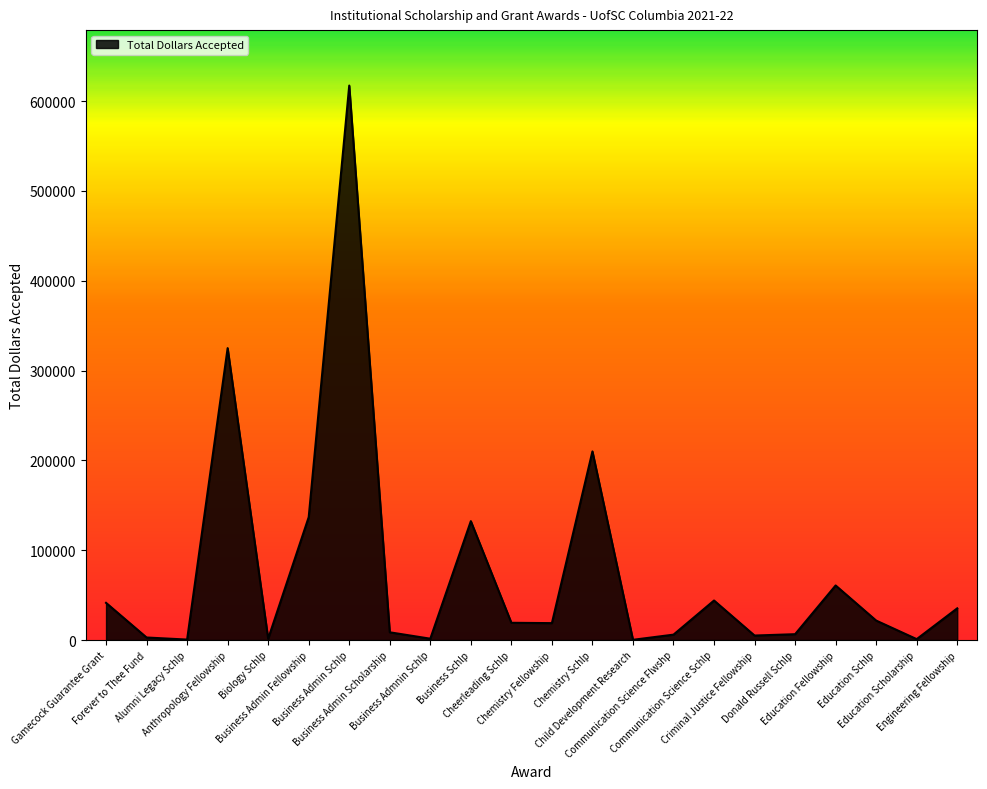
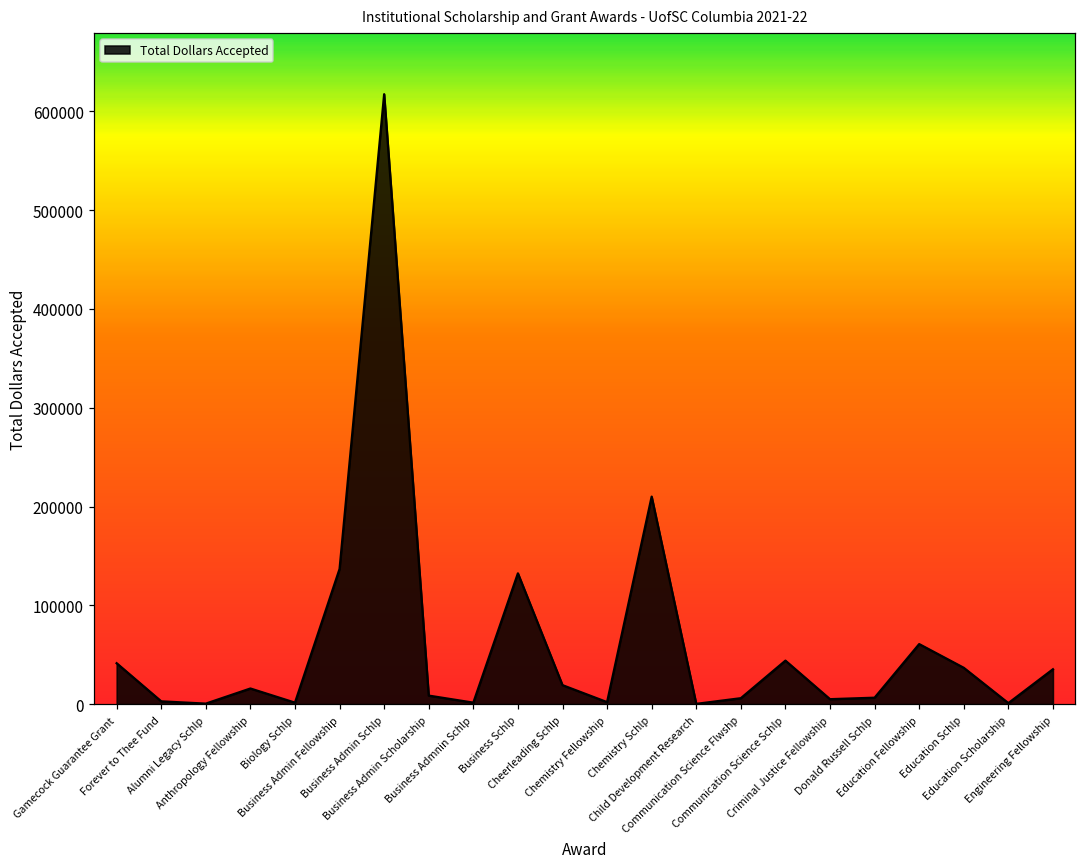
Anthropology Fellowship: 320000 -> 20000
Chemistry Fellowship: 20000 -> 0
Education Schlp: 20000 -> 40000
